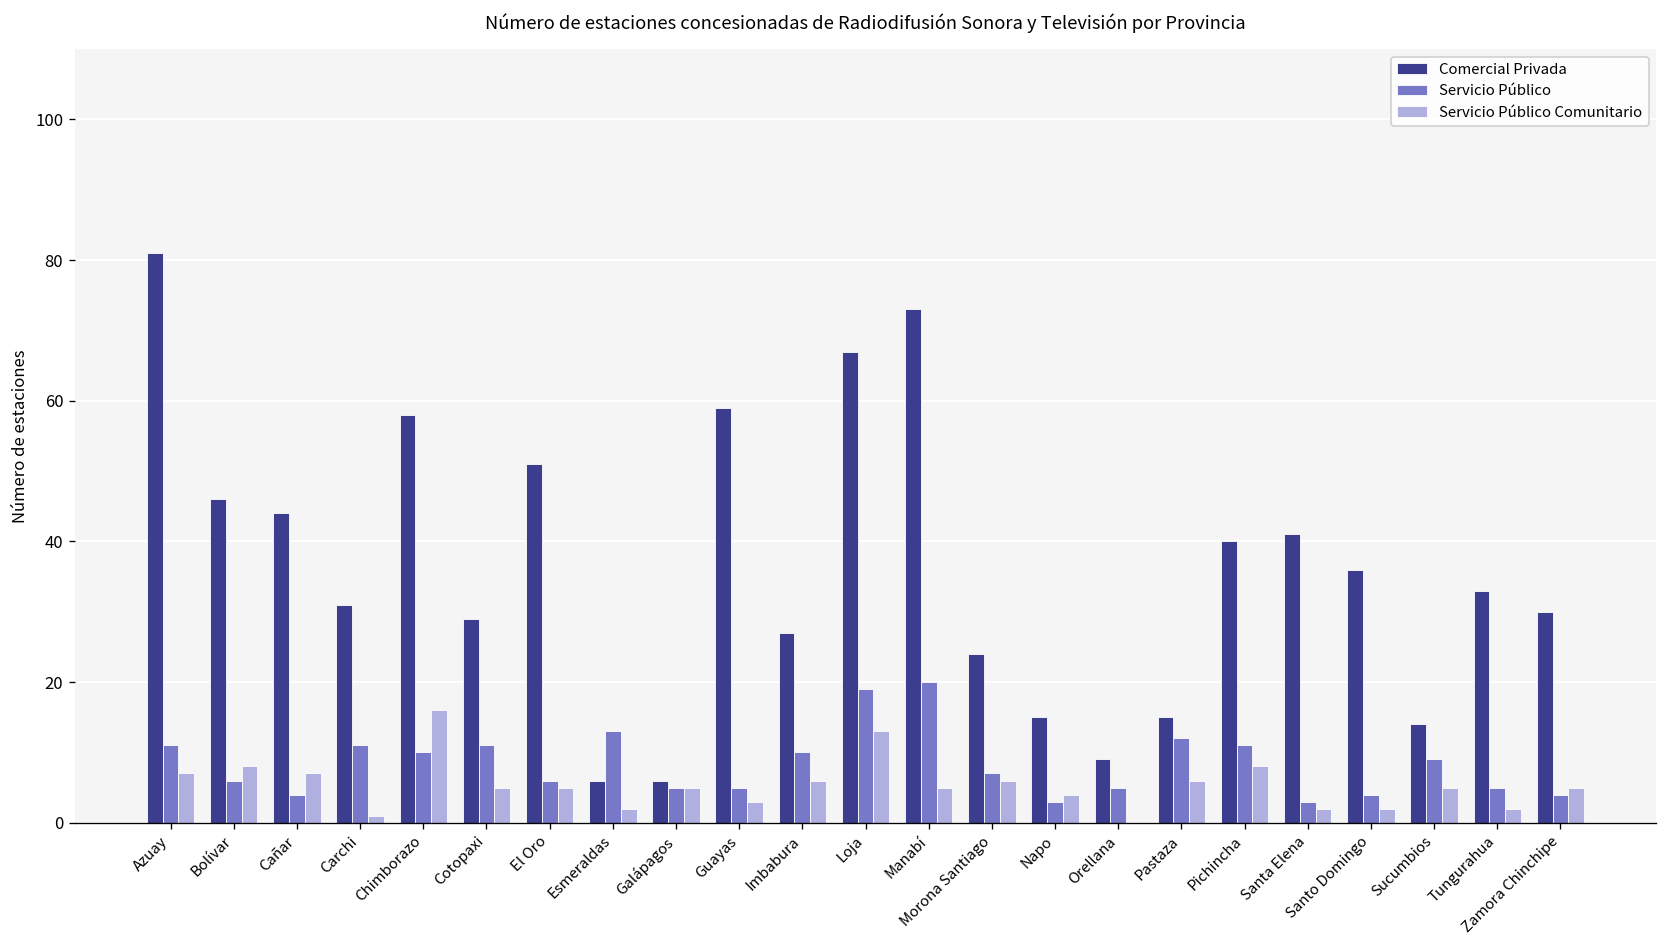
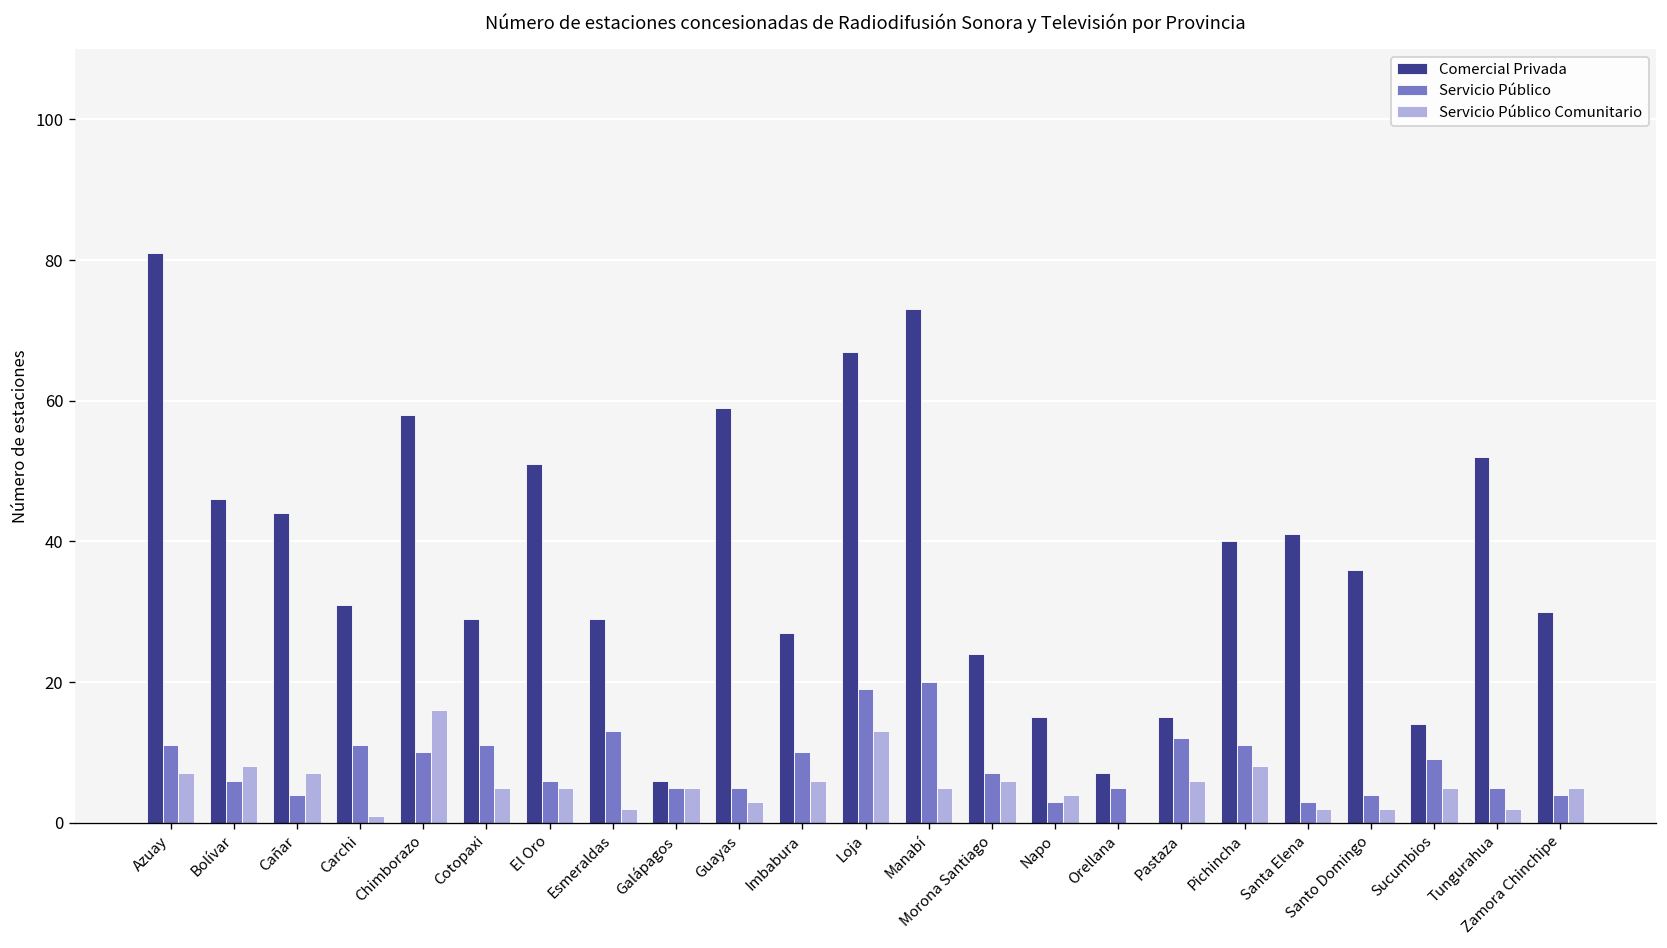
Comercial Privada, Esmeraldas: 6 -> 29
Comercial Privada, Orellana: 9 -> 7
Comercial Privada, Tungurahua: 33 -> 52
